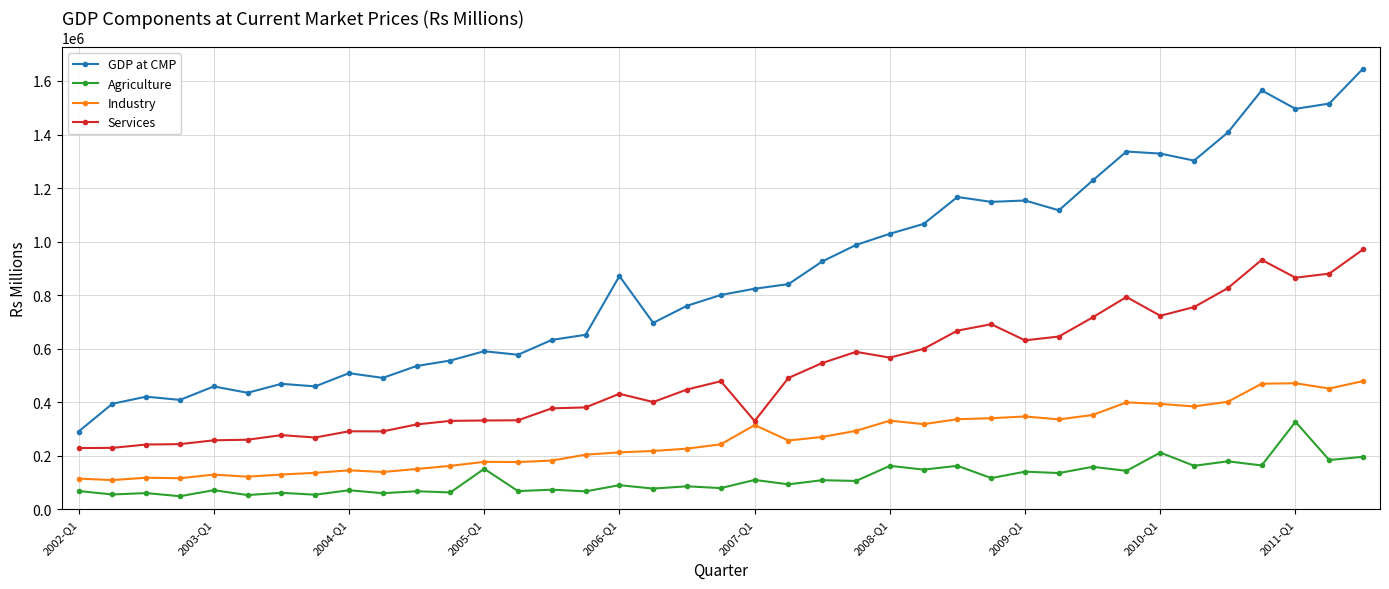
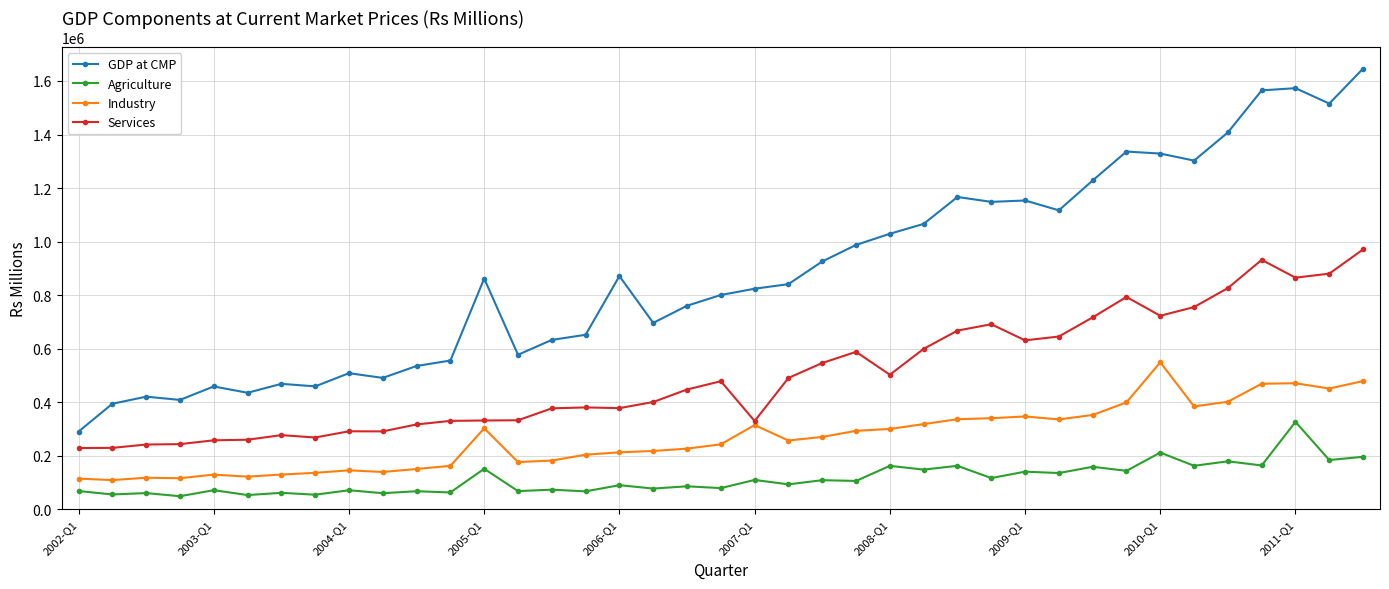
GDP at CMP, 2005-Q1: 590000 -> 860000
Industry, 2005-Q1: 180000 -> 300000
Services, 2006-Q1: 430000 -> 380000
Industry, 2008-Q1: 330000 -> 300000
Services, 2008-Q1: 570000 -> 500000
Industry, 2010-Q1: 390000 -> 550000
GDP at CMP, 2011-Q1: 1500000 -> 1570000
